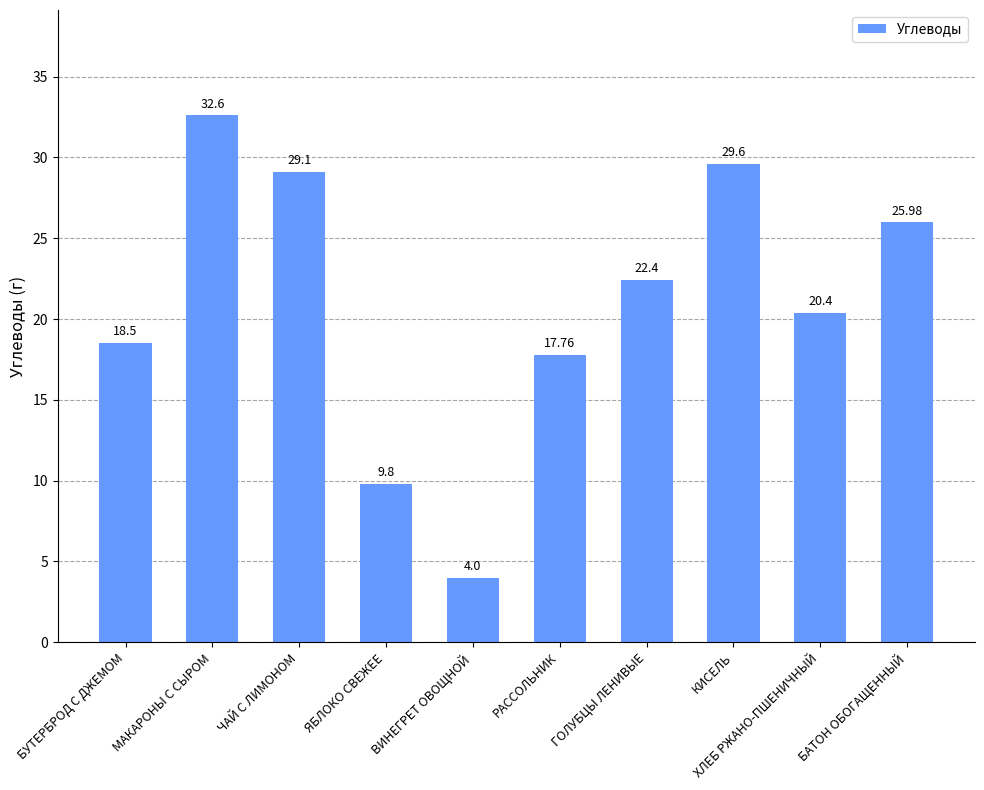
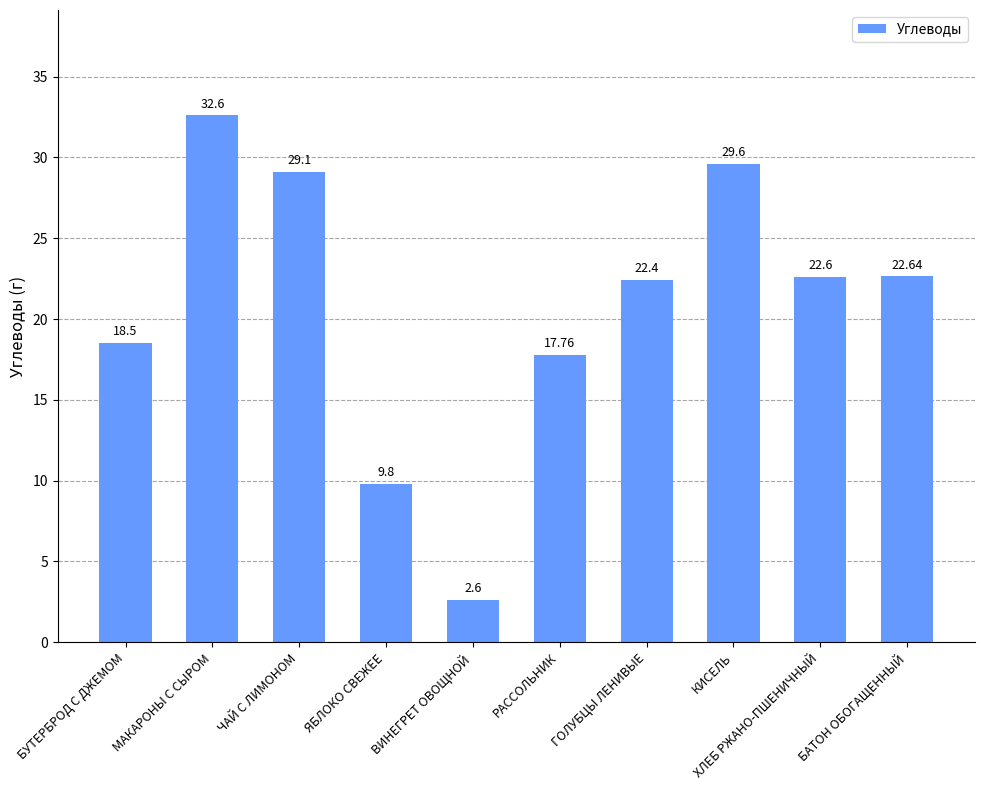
ВИНЕГРЕТ ОВОЩНОЙ: 4.0 -> 2.6
ХЛЕБ РЖАНО-ПШЕНИЧНЫЙ: 20.4 -> 22.6
БАТОН ОБОГАЩЕННЫЙ: 25.98 -> 22.64
